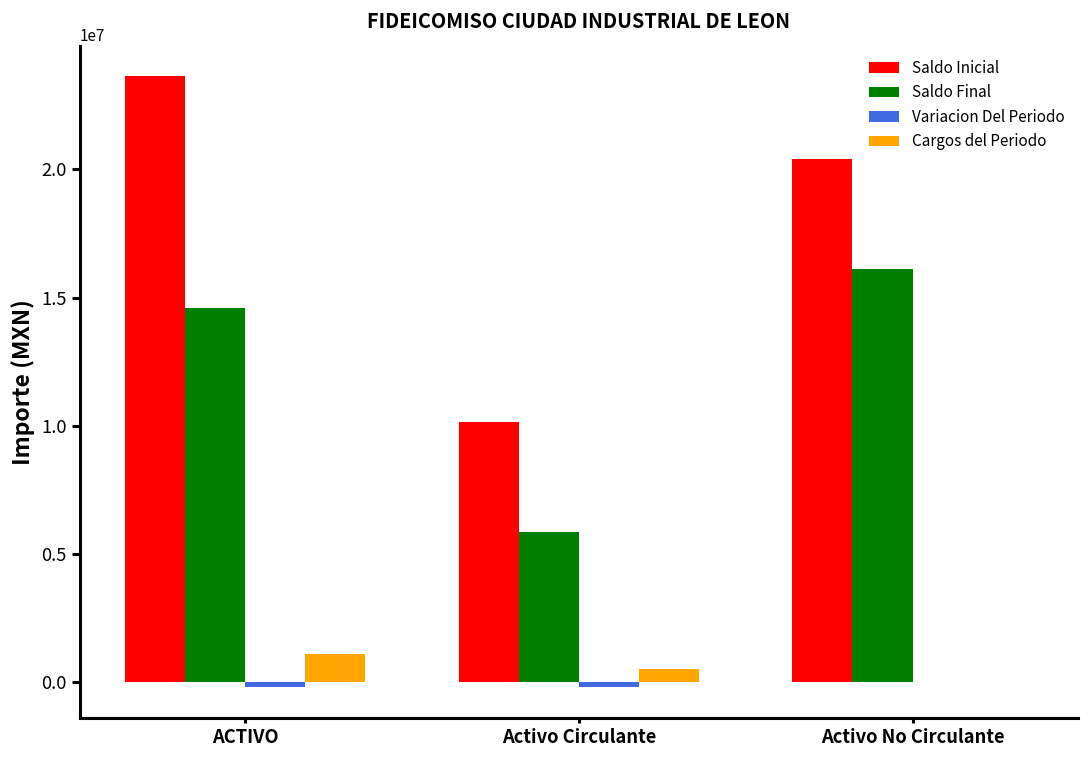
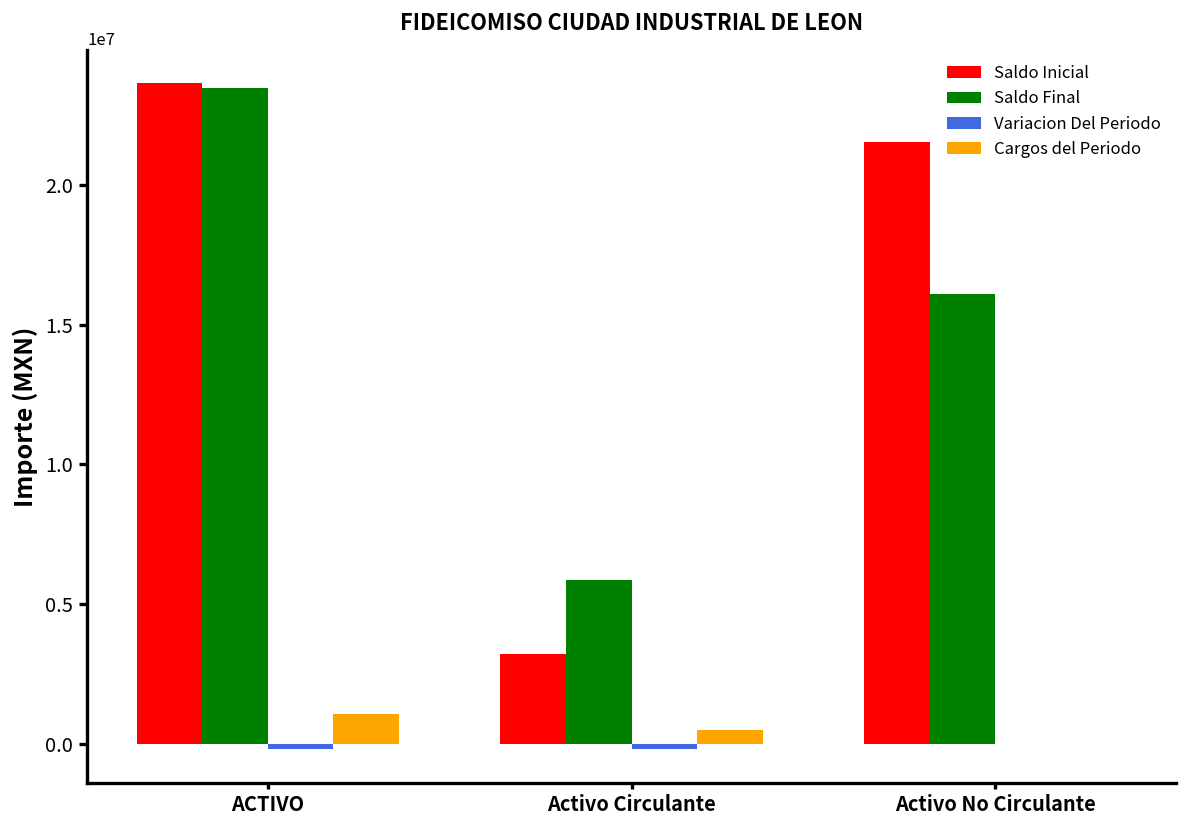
Saldo Final, ACTIVO: 14600000 -> 23400000
Saldo Inicial, Activo Circulante: 10100000 -> 3200000
Saldo Inicial, Activo No Circulante: 20400000 -> 21500000
